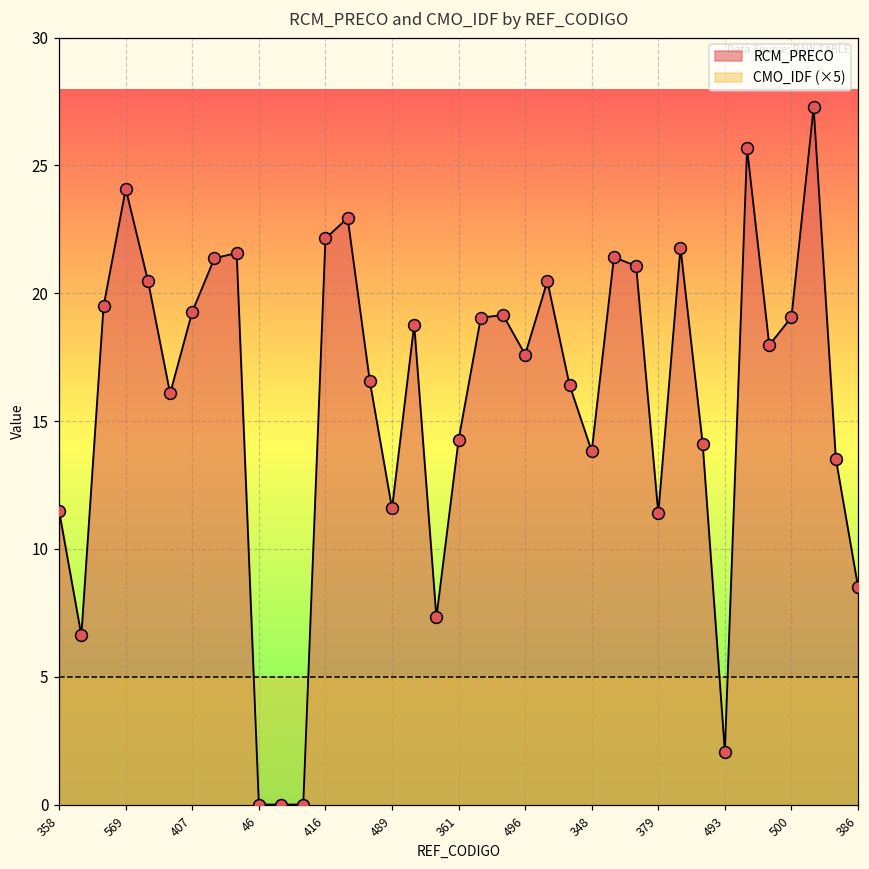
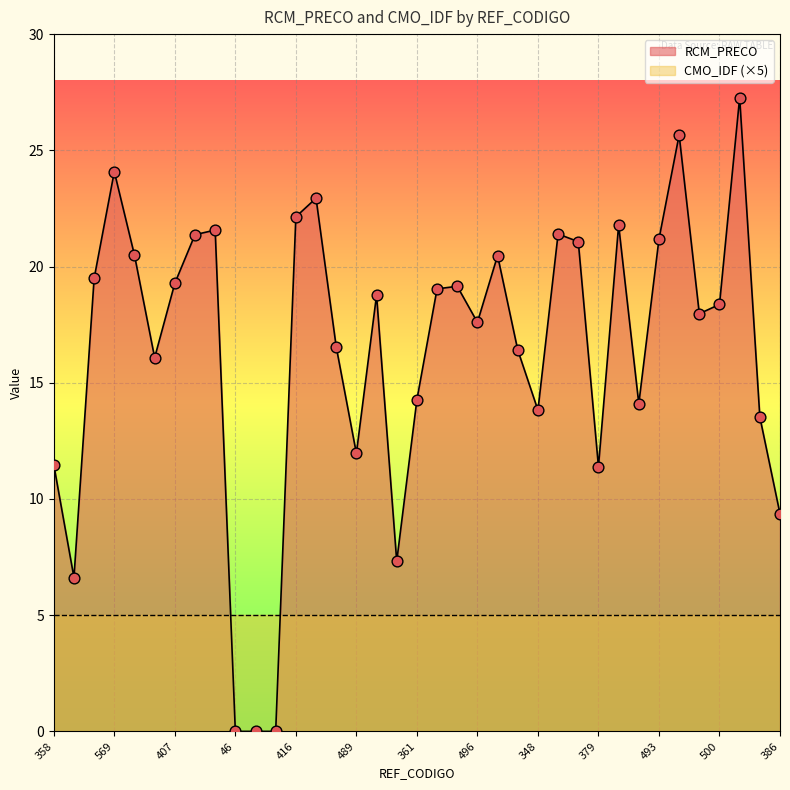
RCM_PRECO, 489: 11.6 -> 12.0
RCM_PRECO, 493: 2.1 -> 21.2
RCM_PRECO, 500: 19.1 -> 18.4
RCM_PRECO, 386: 8.5 -> 9.4
